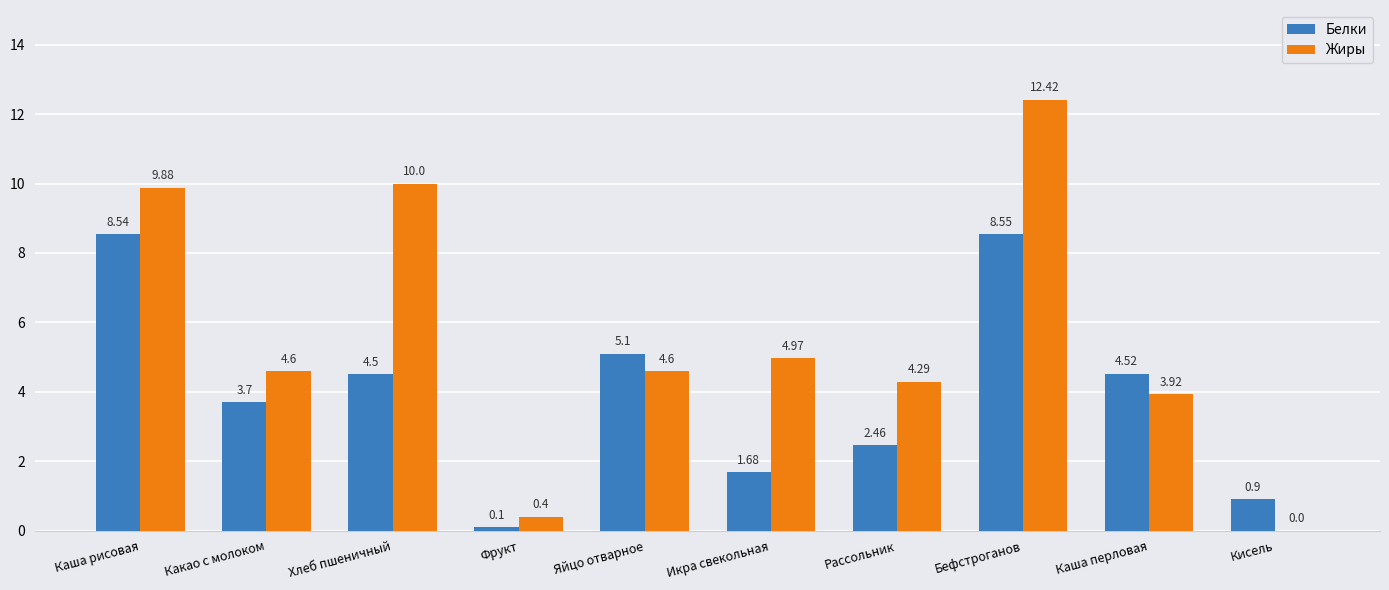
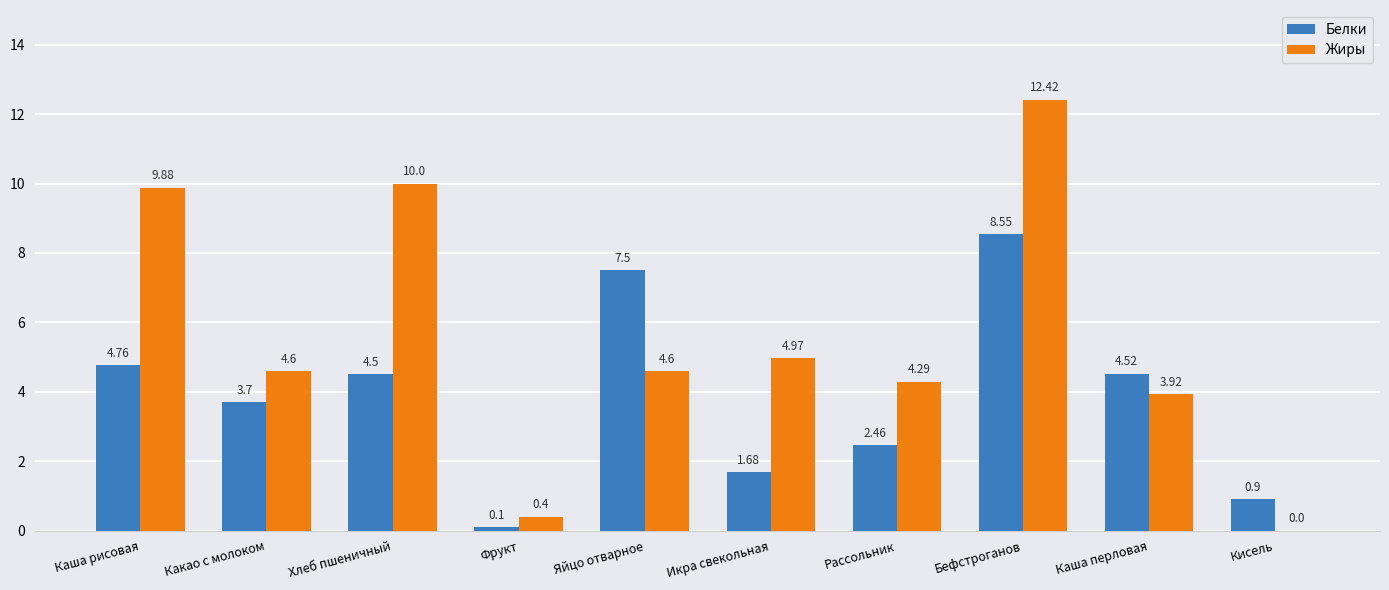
Белки, Каша рисовая: 8.54 -> 4.76
Белки, Яйцо отварное: 5.1 -> 7.5
